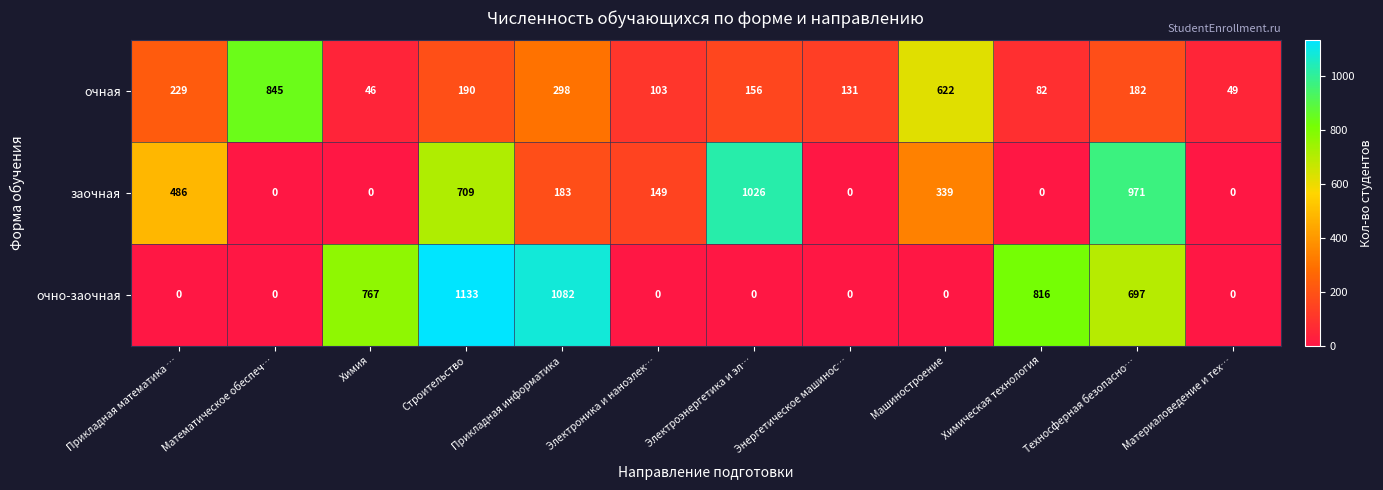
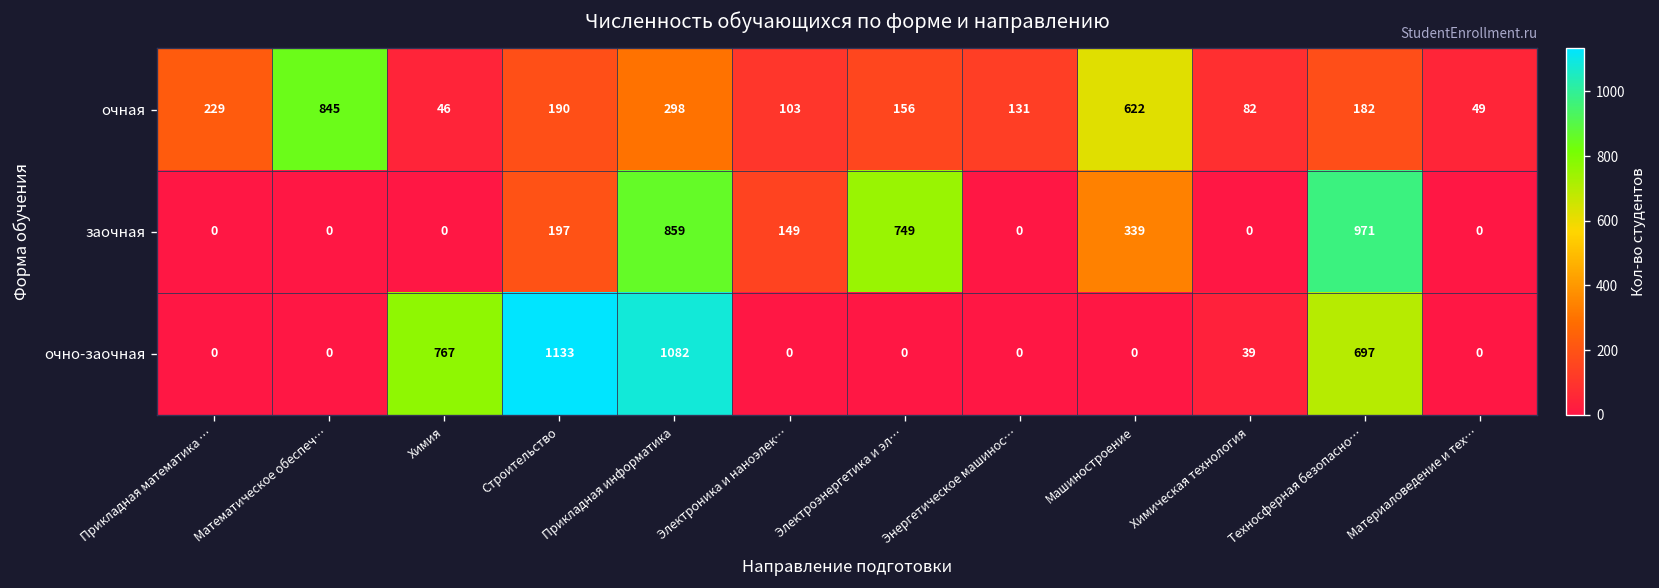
заочная, Прикладная математика …: 486 -> 0
заочная, Строительство: 709 -> 197
заочная, Прикладная информатика: 183 -> 859
заочная, Электроэнергетика и эл…: 1026 -> 749
очно-заочная, Химическая технология: 816 -> 39
